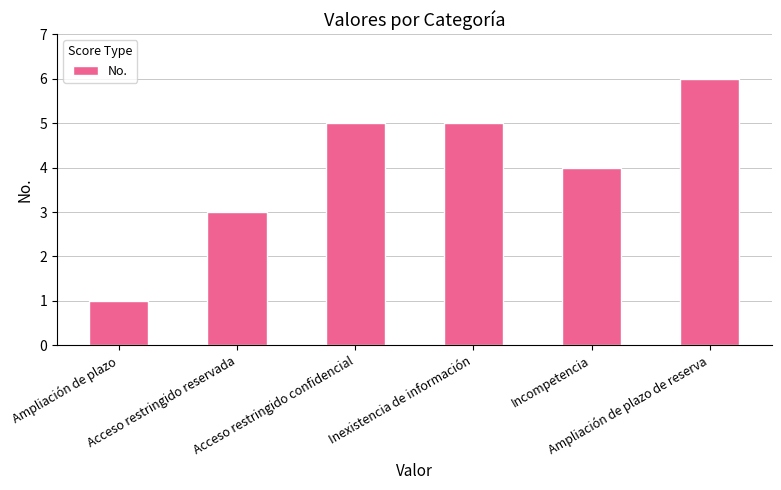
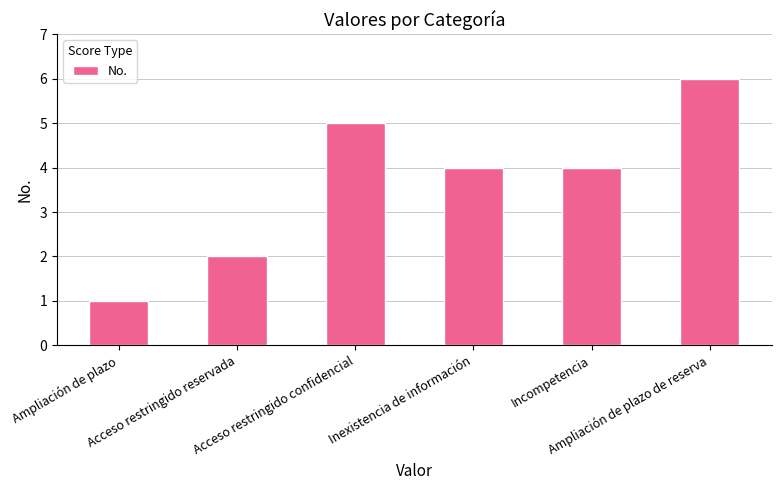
Acceso restringido reservada: 3 -> 2
Inexistencia de información: 5 -> 4
